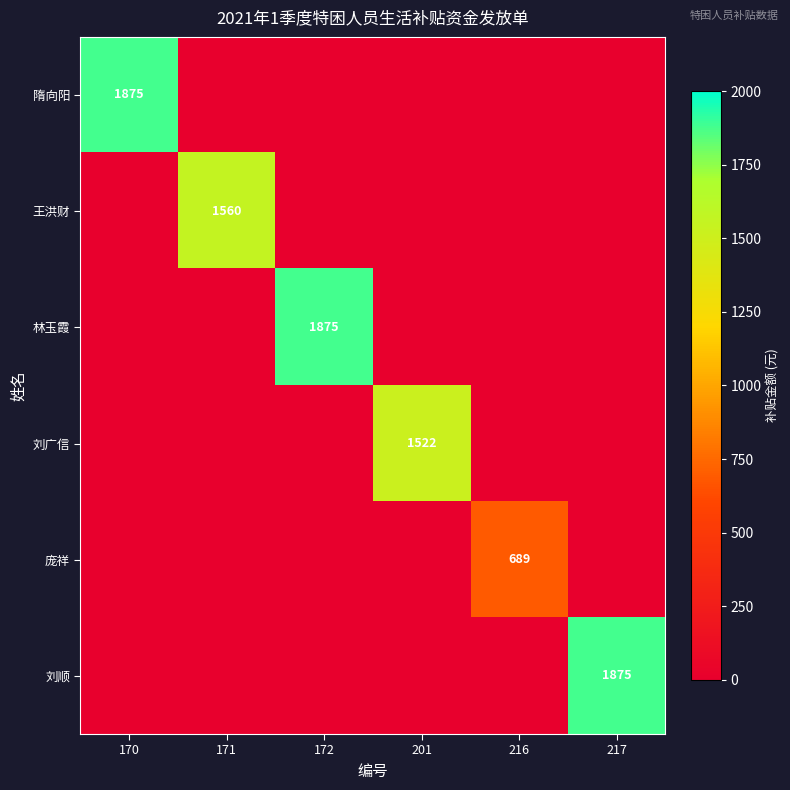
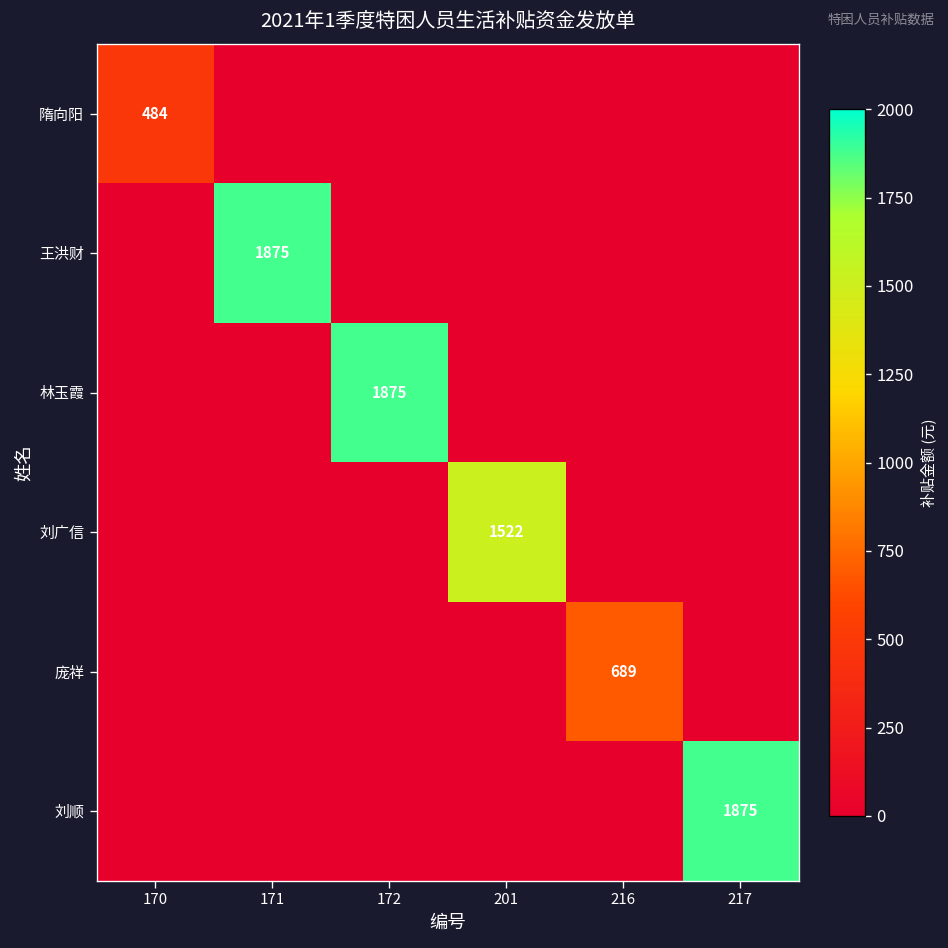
隋向阳, 170: 1875 -> 484
王洪财, 171: 1560 -> 1875
